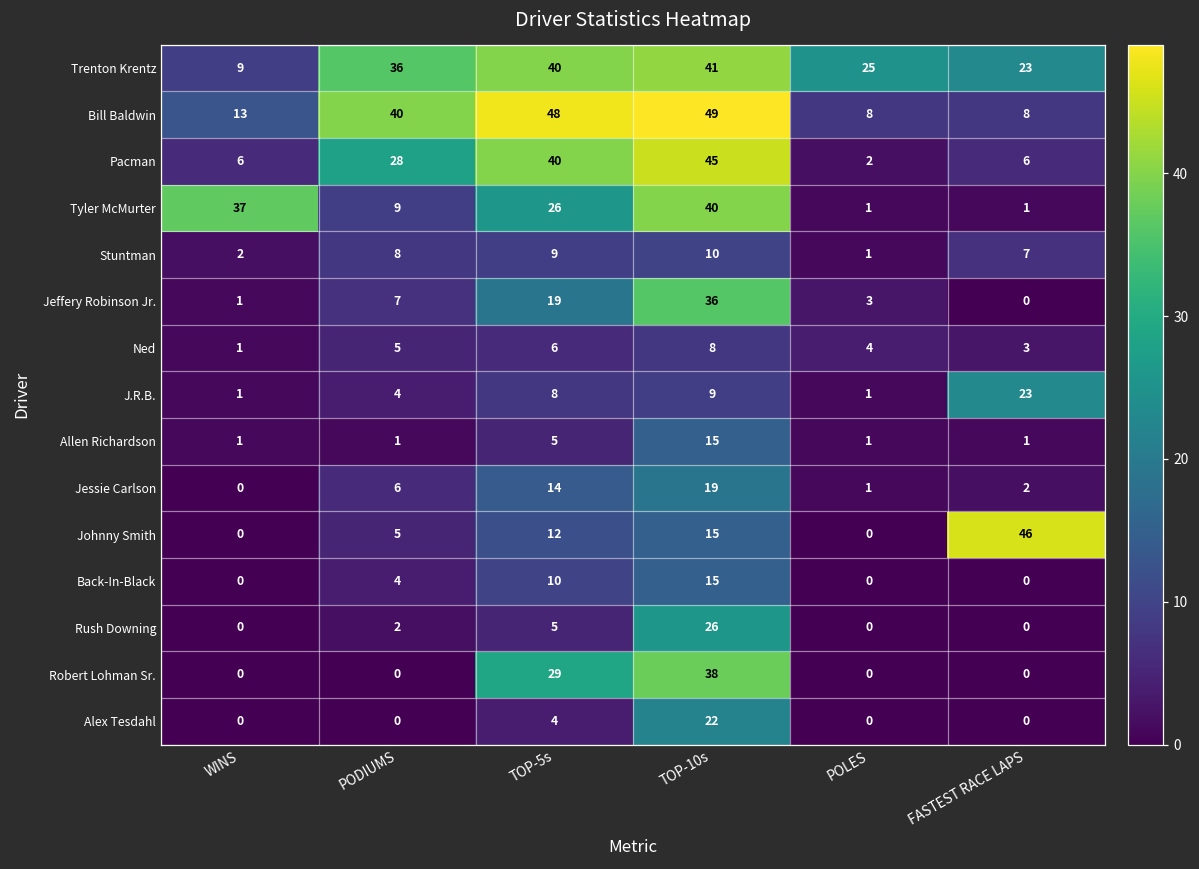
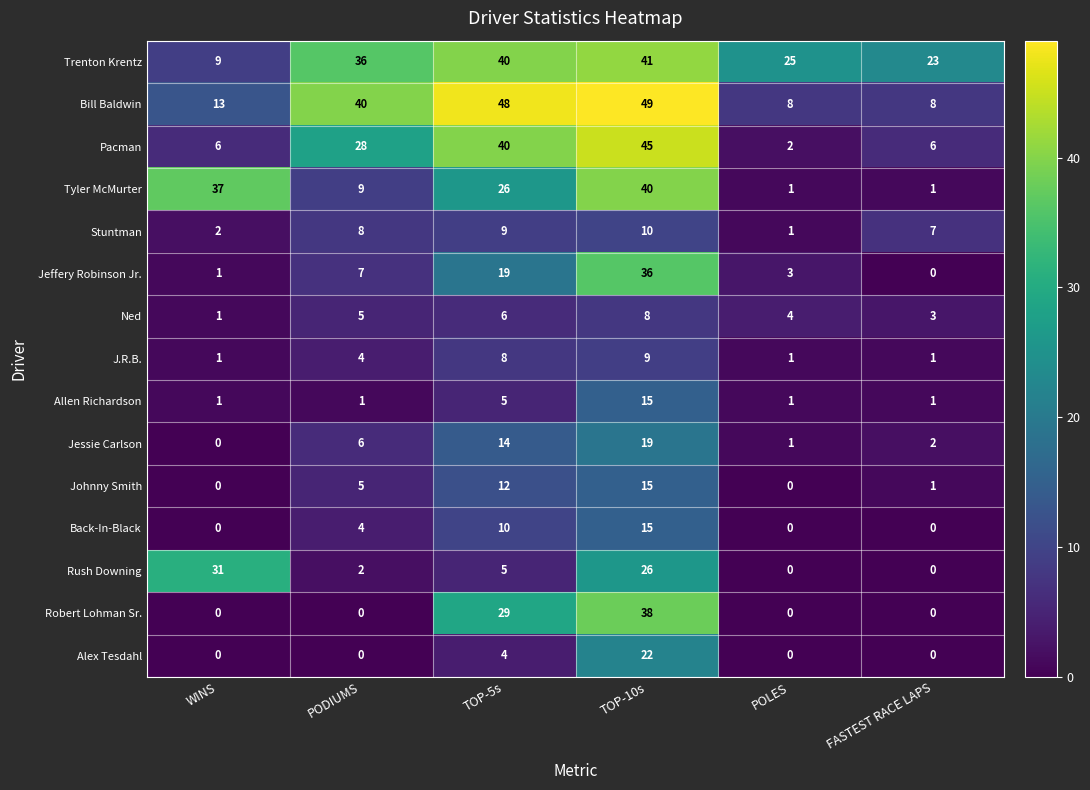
J.R.B., FASTEST RACE LAPS: 23 -> 1
Johnny Smith, FASTEST RACE LAPS: 46 -> 1
Rush Downing, WINS: 0 -> 31
